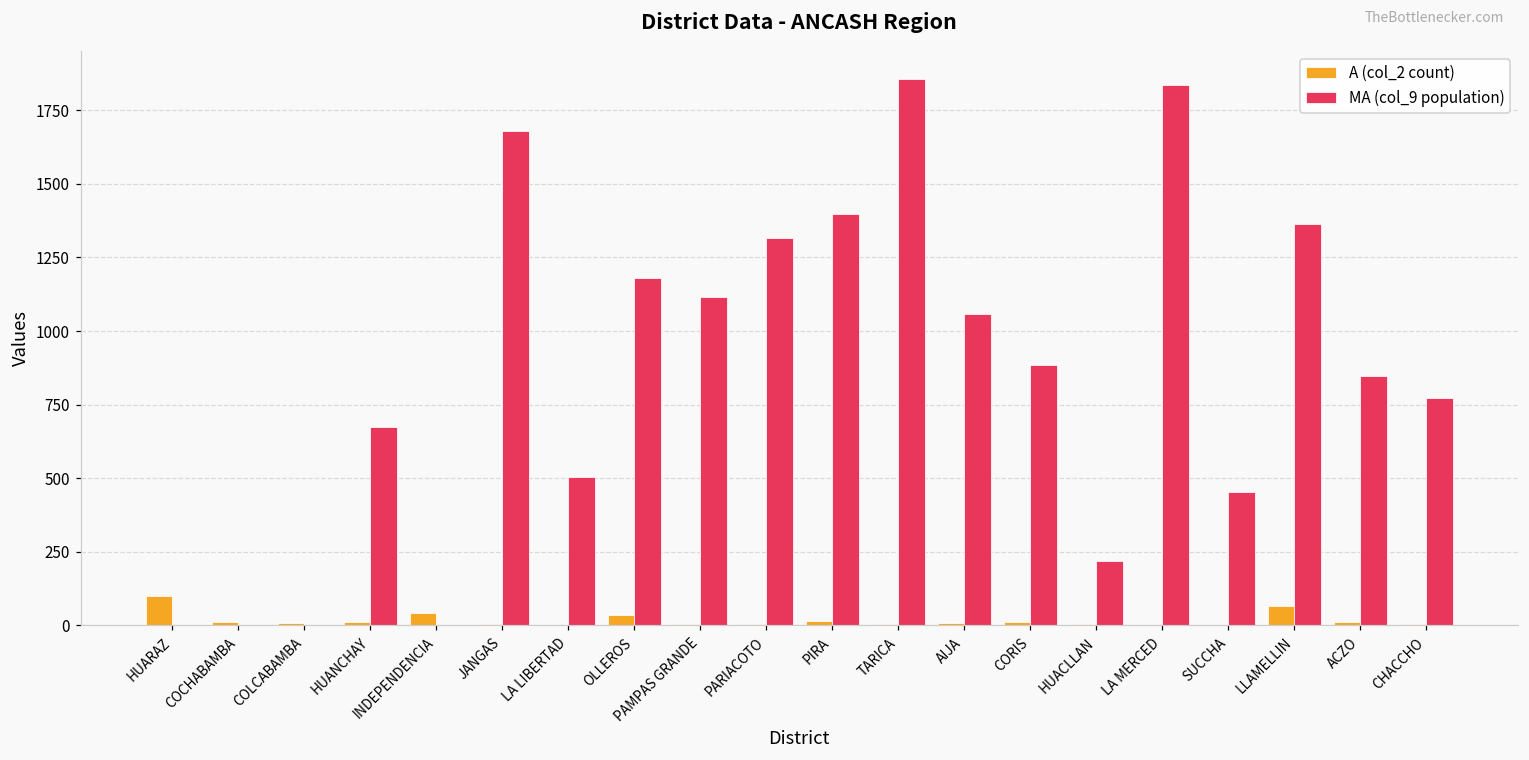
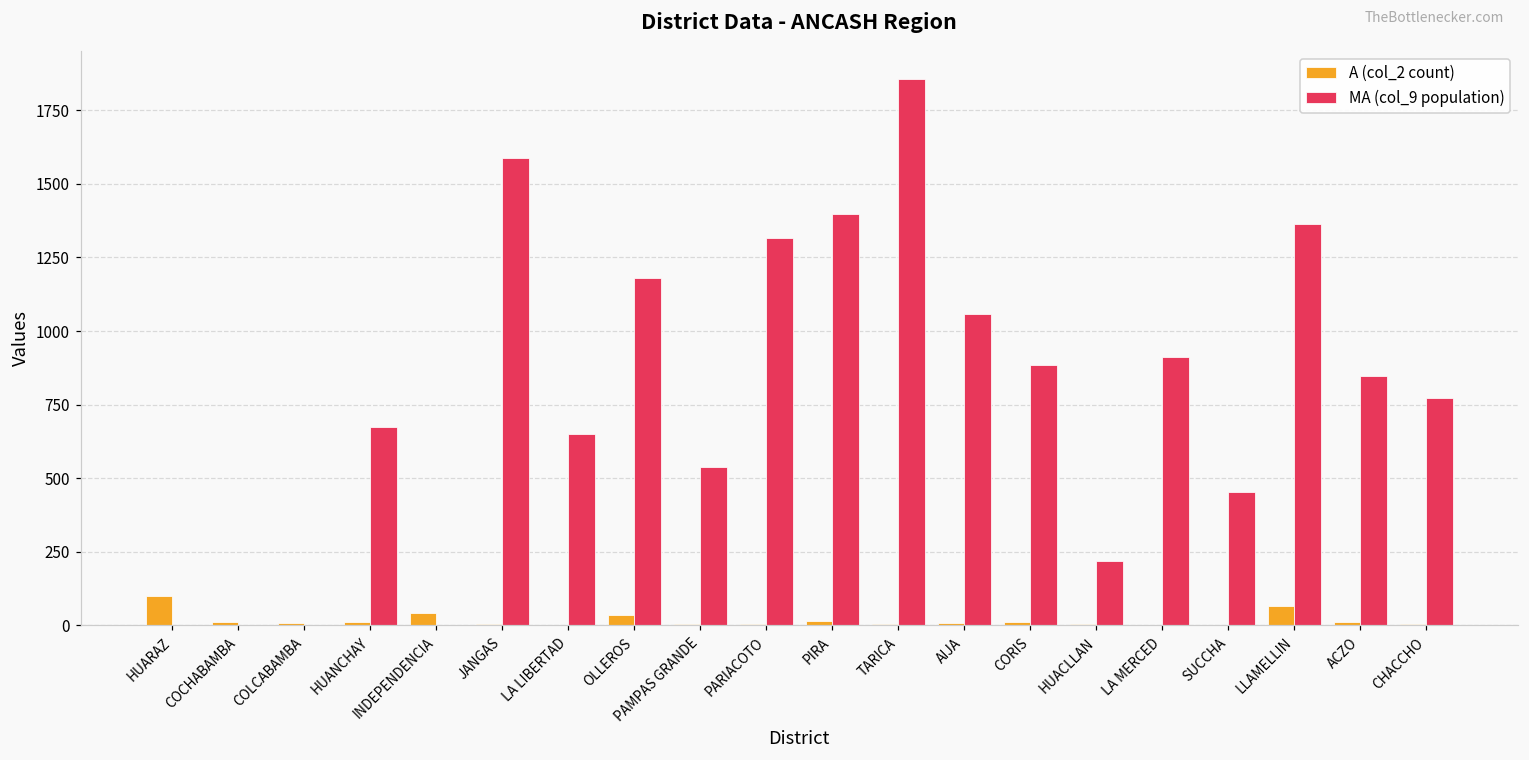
MA (col_9 population), JANGAS: 1680 -> 1590
MA (col_9 population), LA LIBERTAD: 510 -> 650
MA (col_9 population), PAMPAS GRANDE: 1120 -> 540
MA (col_9 population), LA MERCED: 1840 -> 910
